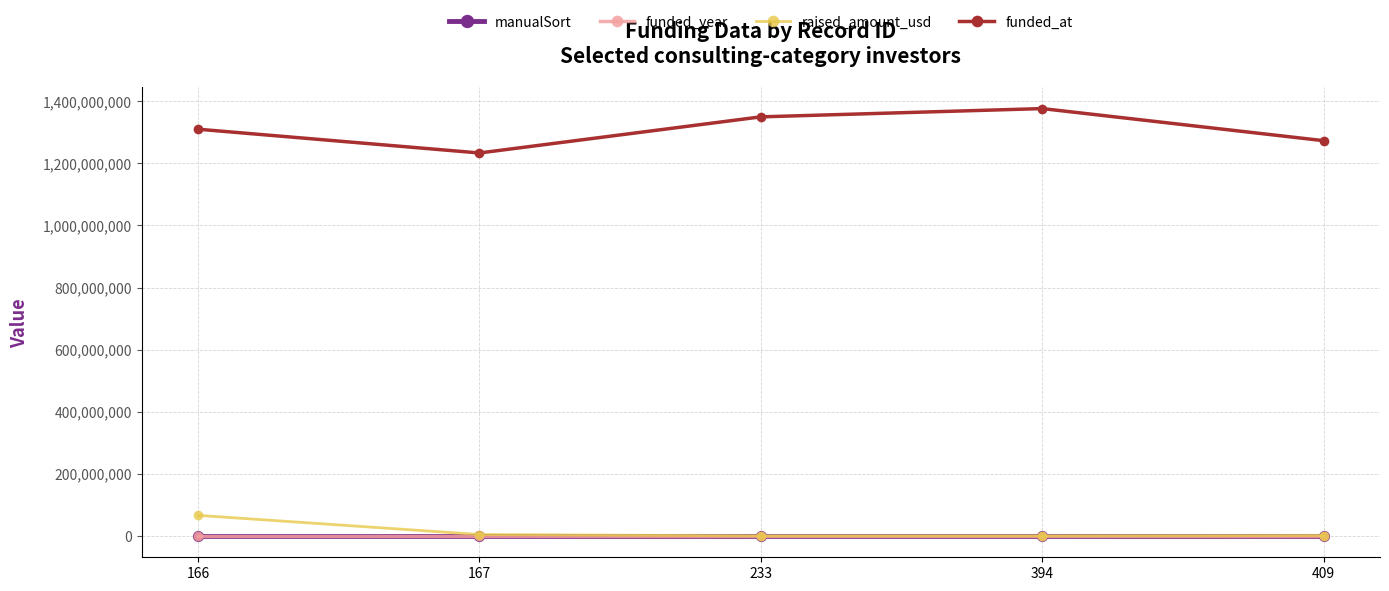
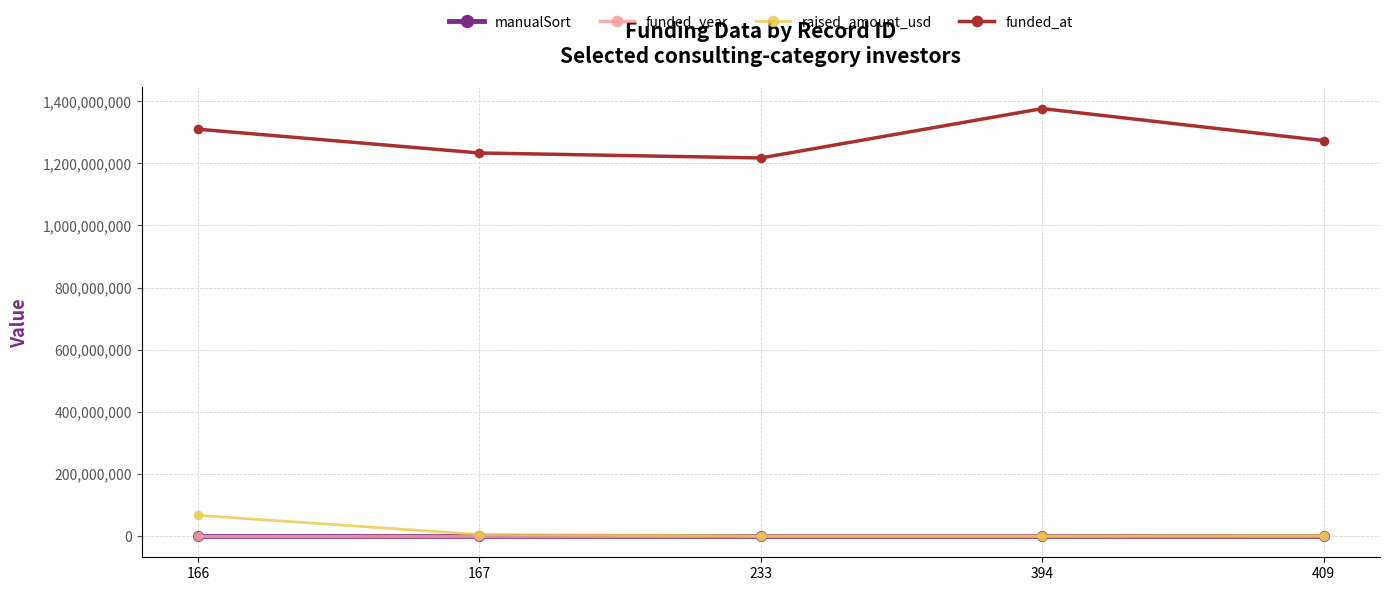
funded_at, 233: 1,350,000,000 -> 1,220,000,000
